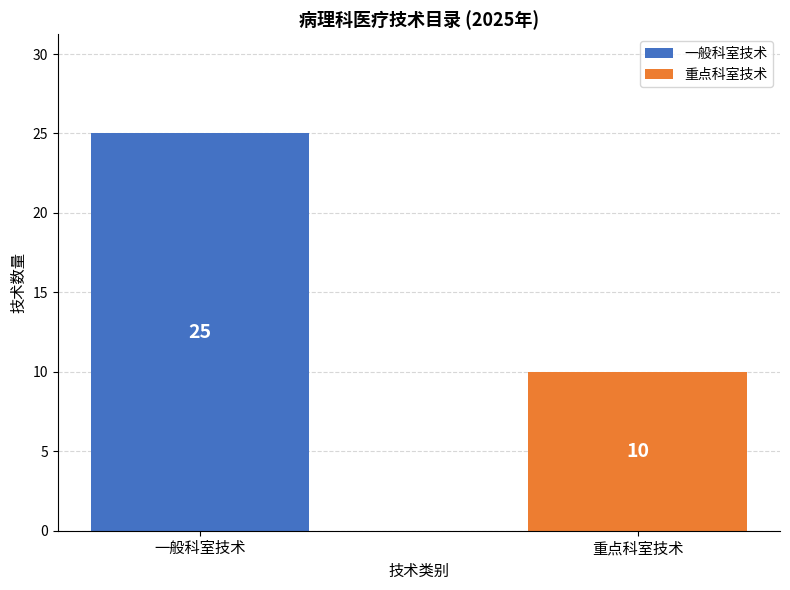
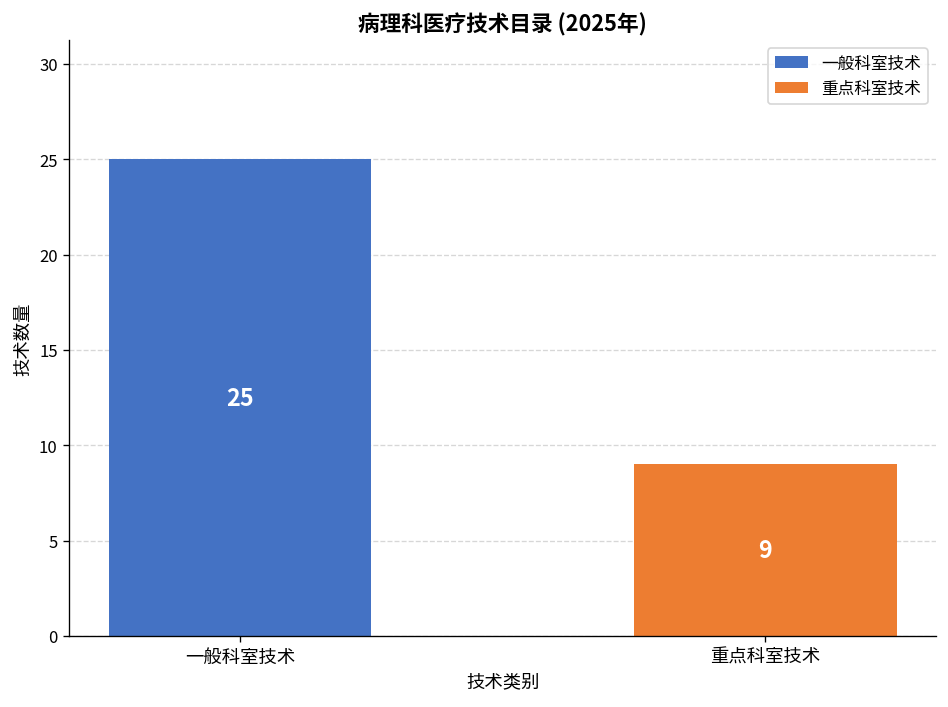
重点科室技术, 重点科室技术: 10 -> 9
